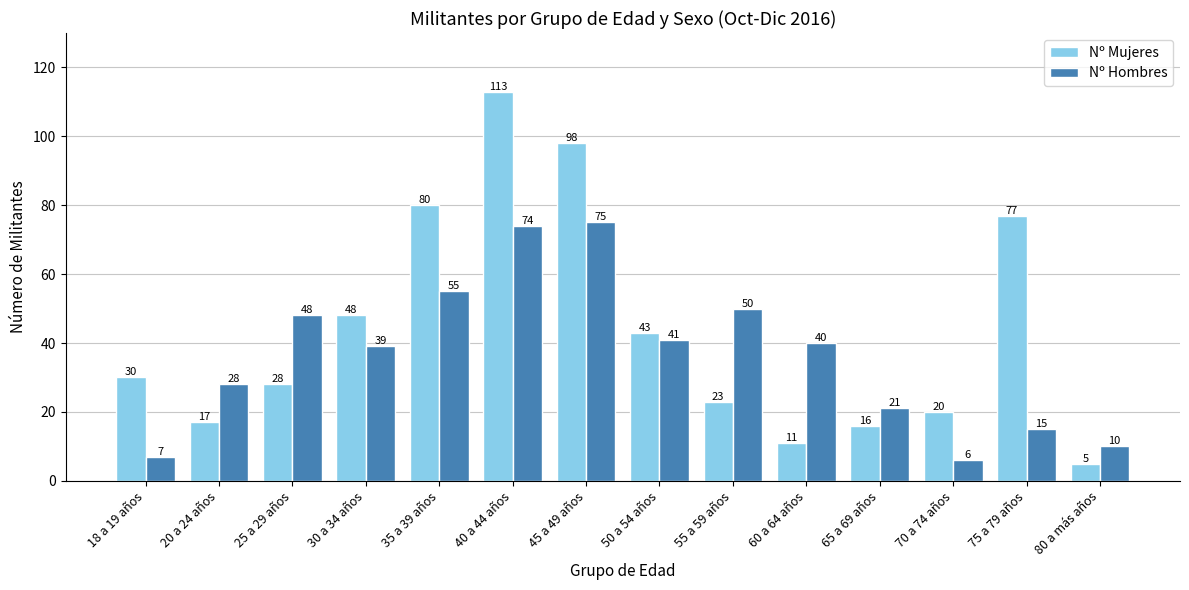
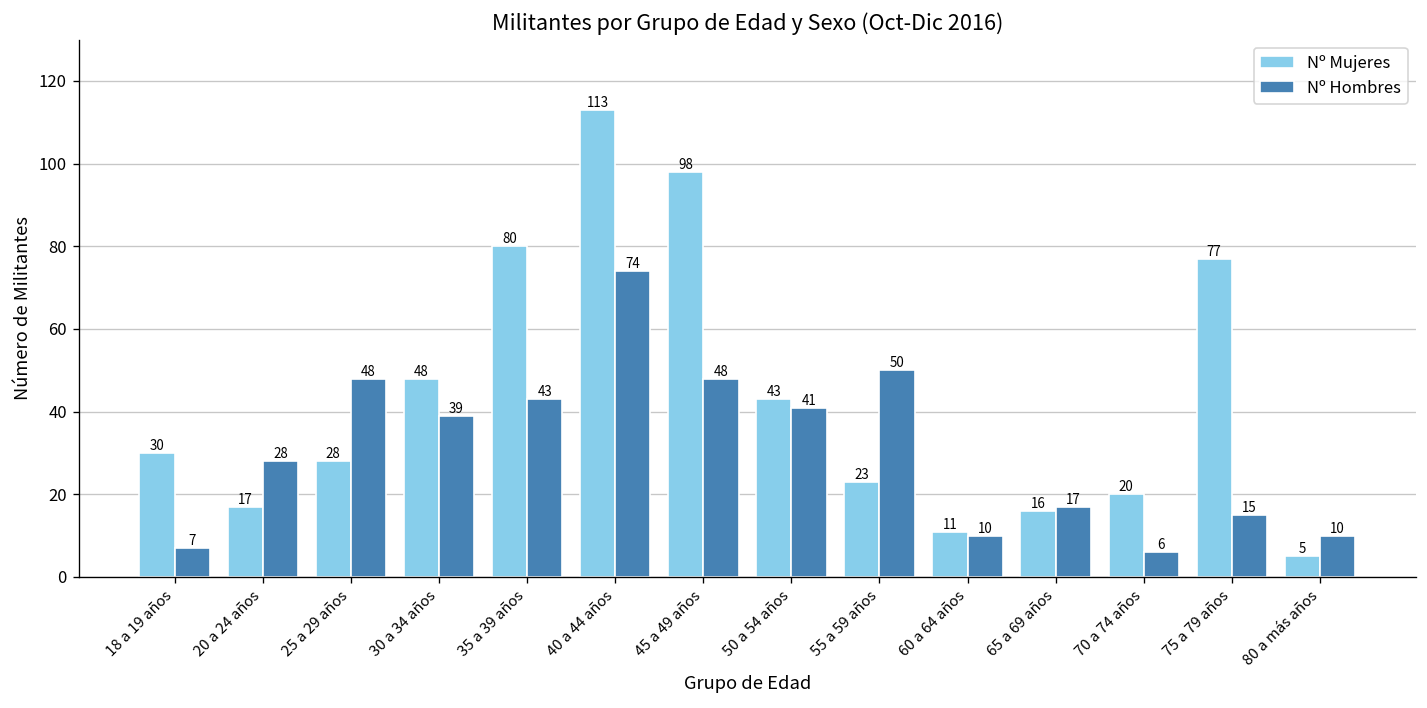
Nº Hombres, 35 a 39 años: 55 -> 43
Nº Hombres, 45 a 49 años: 75 -> 48
Nº Hombres, 60 a 64 años: 40 -> 10
Nº Hombres, 65 a 69 años: 21 -> 17
